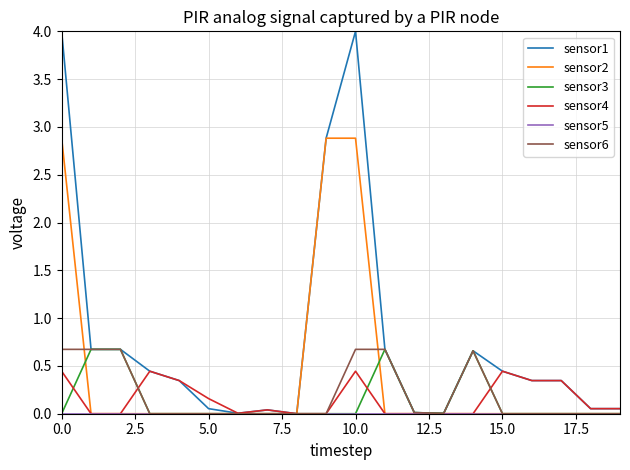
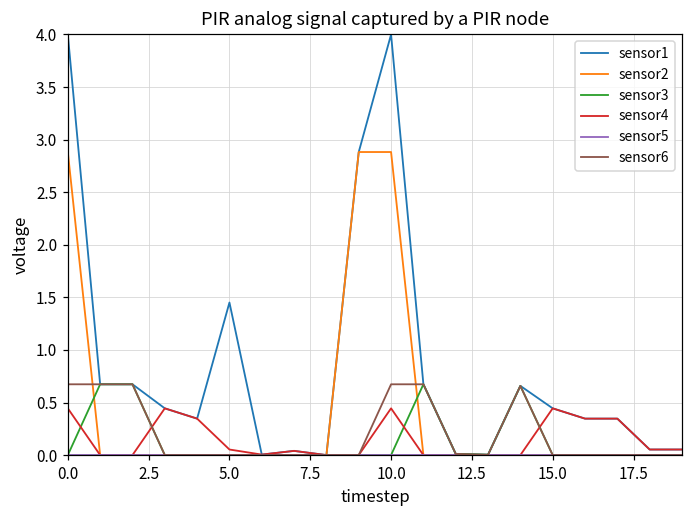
sensor1, 5.0: 0.1 -> 1.5
sensor4, 5.0: 0.2 -> 0.1
